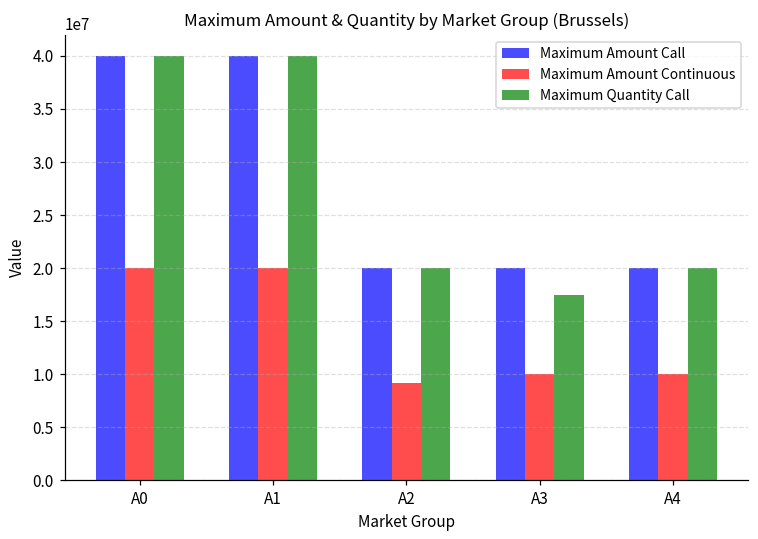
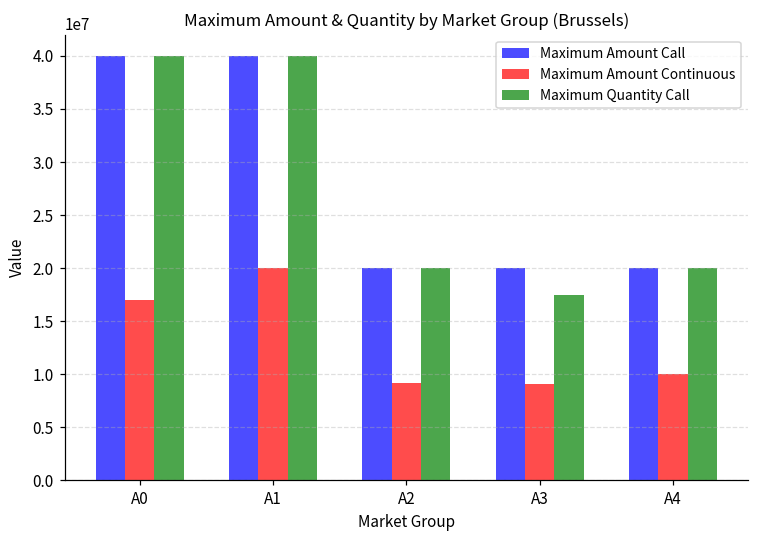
Maximum Amount Continuous, A0: 20000000 -> 17000000
Maximum Amount Continuous, A3: 10000000 -> 9000000
